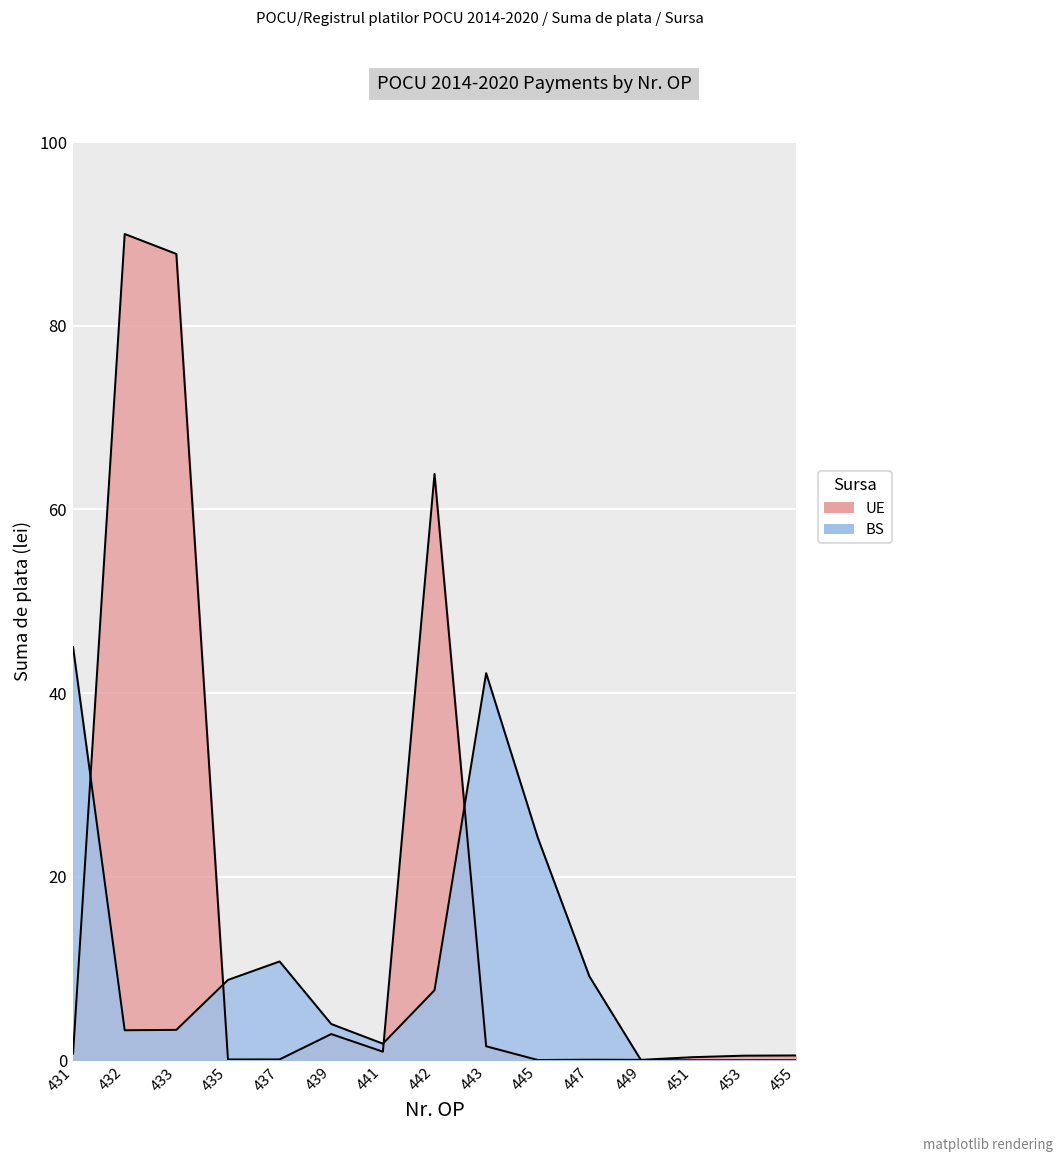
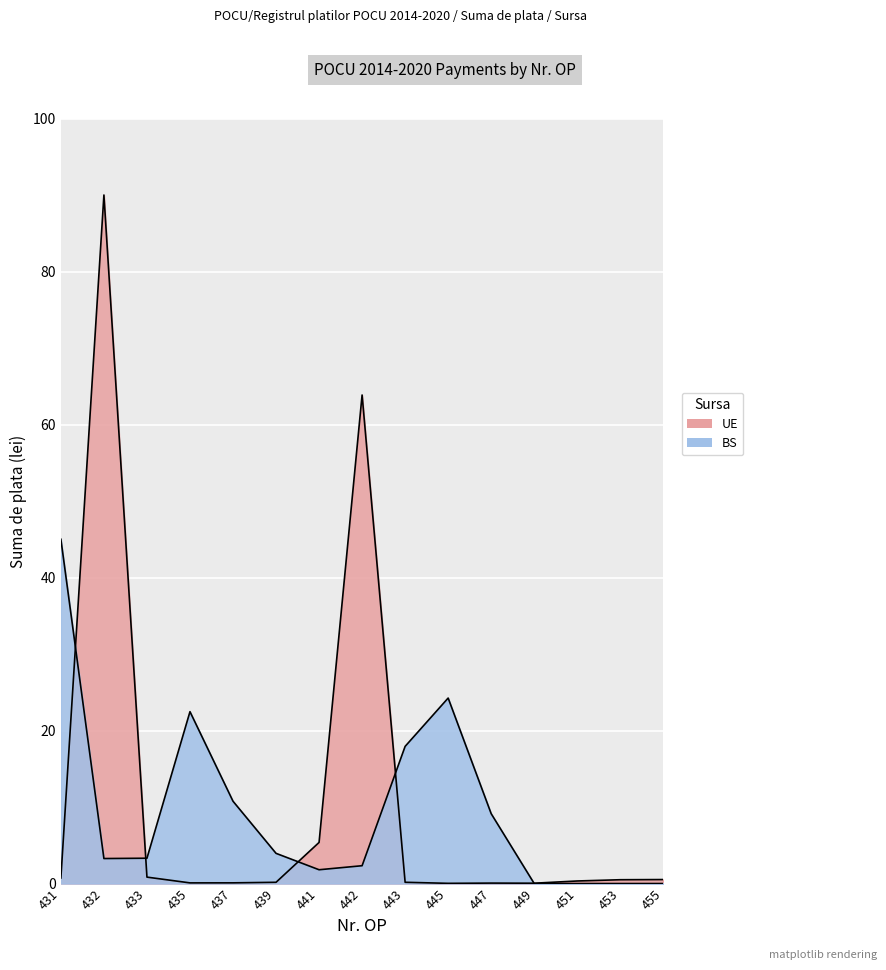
UE, 433: 88 -> 1
BS, 435: 9 -> 22
UE, 439: 3 -> 0
UE, 441: 1 -> 5
BS, 442: 8 -> 2
UE, 443: 2 -> 0
BS, 443: 42 -> 18
